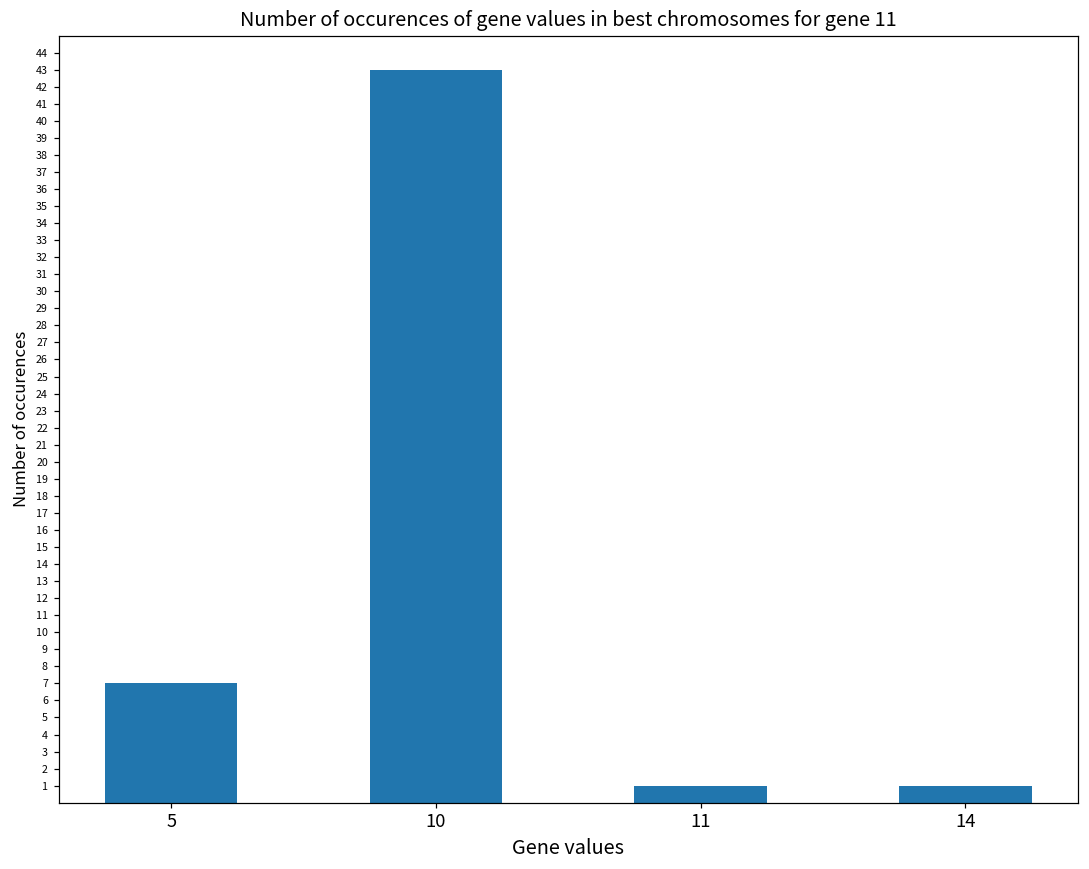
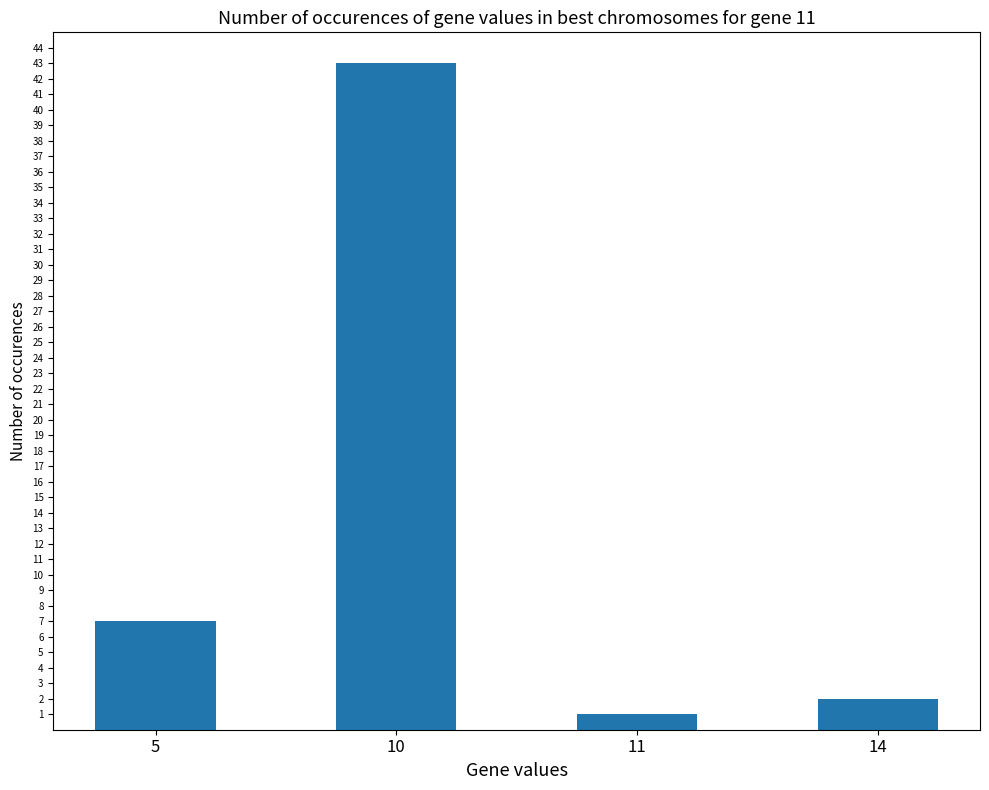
14: 1 -> 2
